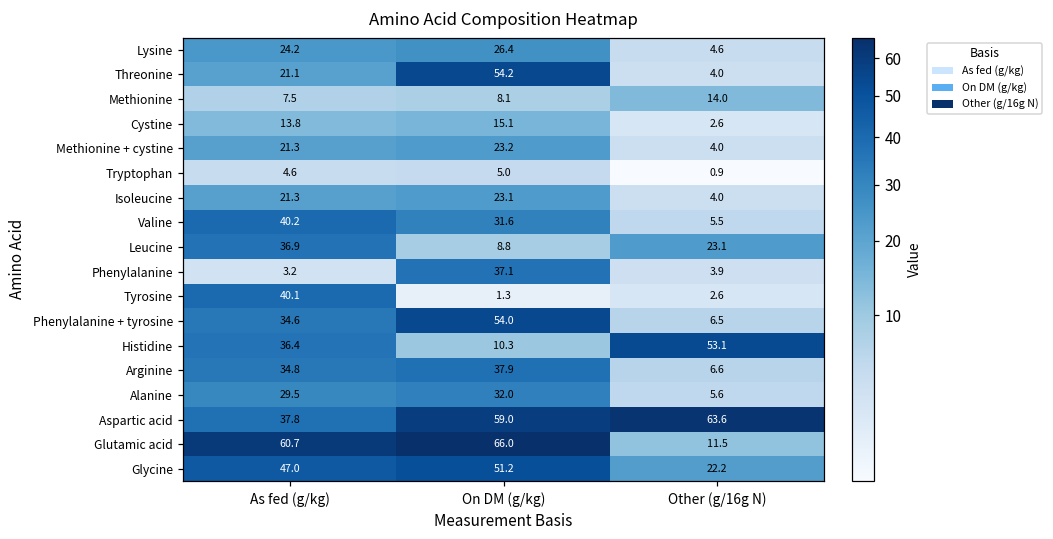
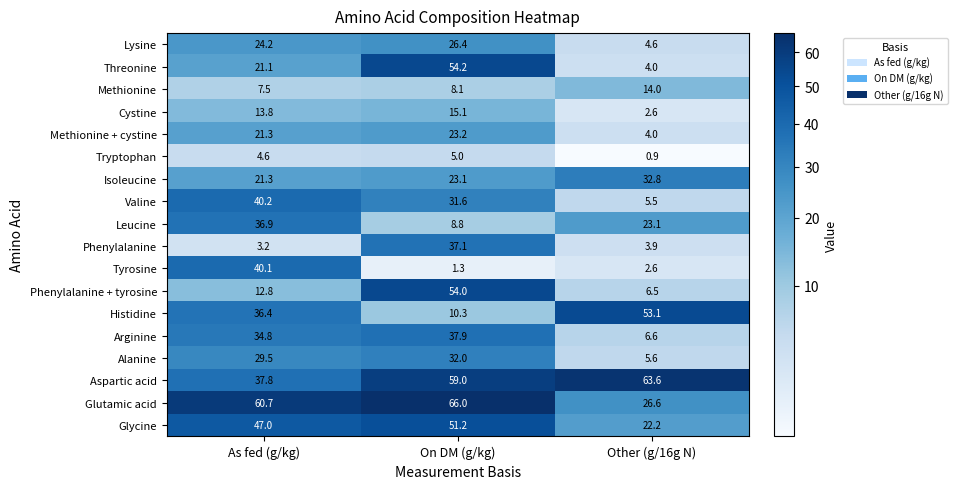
Isoleucine, Other (g/16g N): 4.0 -> 32.8
Phenylalanine + tyrosine, As fed (g/kg): 34.6 -> 12.8
Glutamic acid, Other (g/16g N): 11.5 -> 26.6
